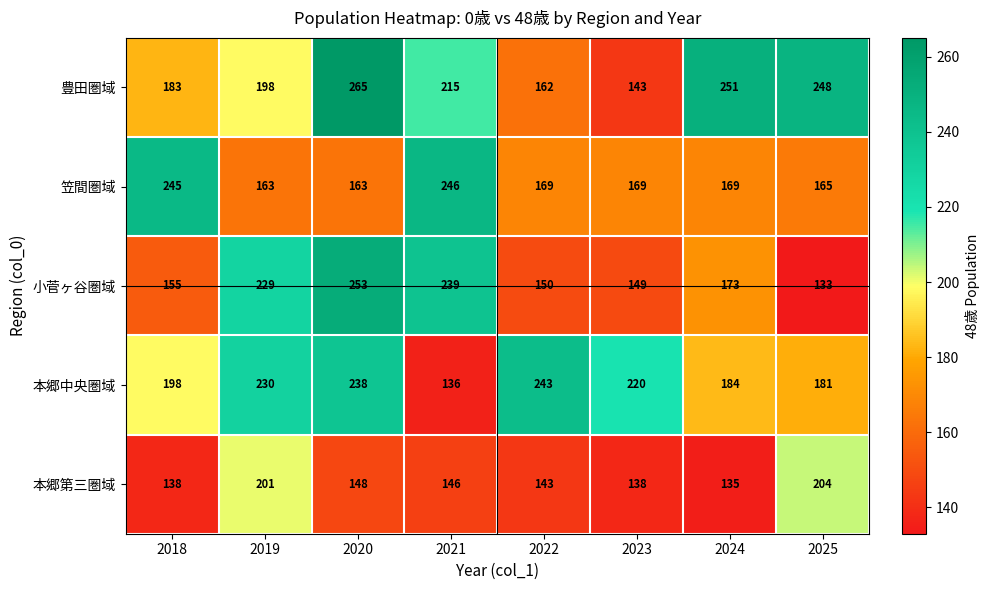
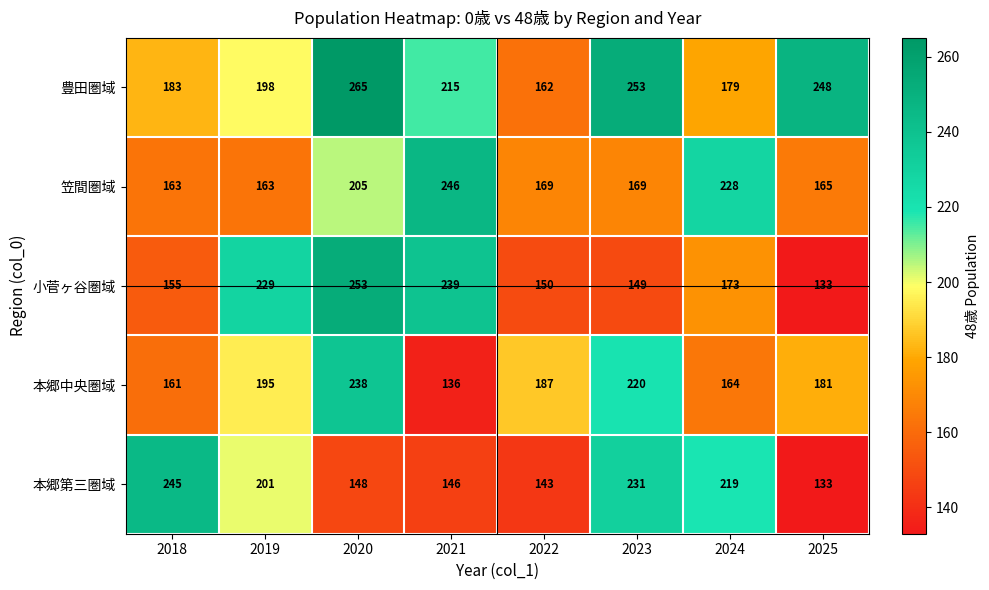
豊田圏域, 2023: 143 -> 253
豊田圏域, 2024: 251 -> 179
笠間圏域, 2018: 245 -> 163
笠間圏域, 2020: 163 -> 205
笠間圏域, 2024: 169 -> 228
本郷中央圏域, 2018: 198 -> 161
本郷中央圏域, 2019: 230 -> 195
本郷中央圏域, 2022: 243 -> 187
本郷中央圏域, 2024: 184 -> 164
本郷第三圏域, 2018: 138 -> 245
本郷第三圏域, 2023: 138 -> 231
本郷第三圏域, 2024: 135 -> 219
本郷第三圏域, 2025: 204 -> 133
